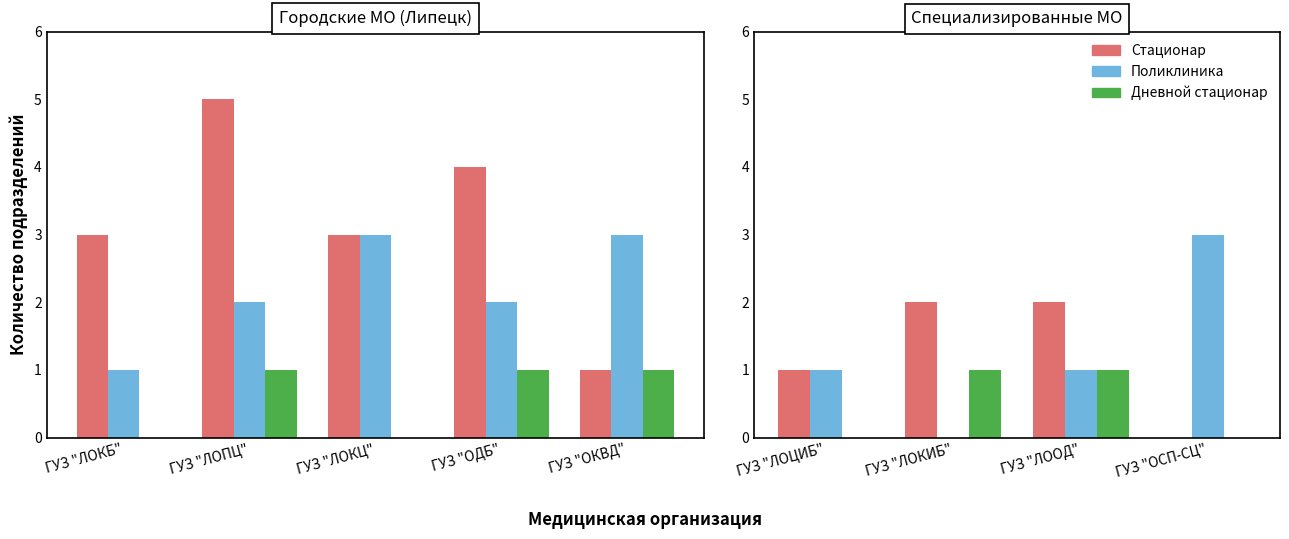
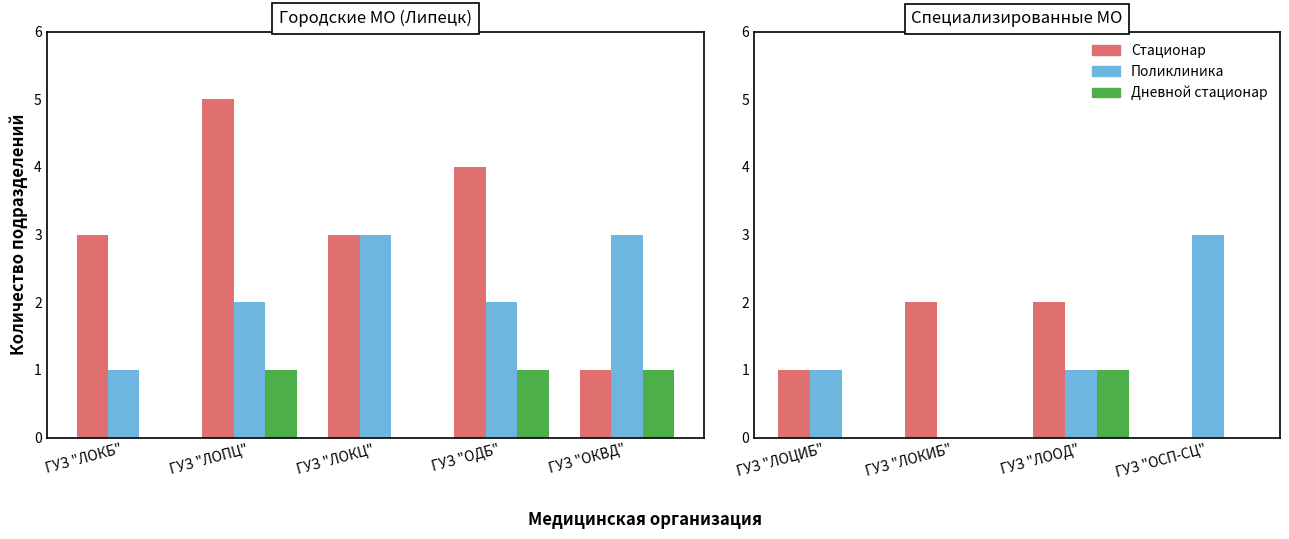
Специализированные МО, Дневной стационар, ГУЗ "ЛОКИБ": 1 -> 0
